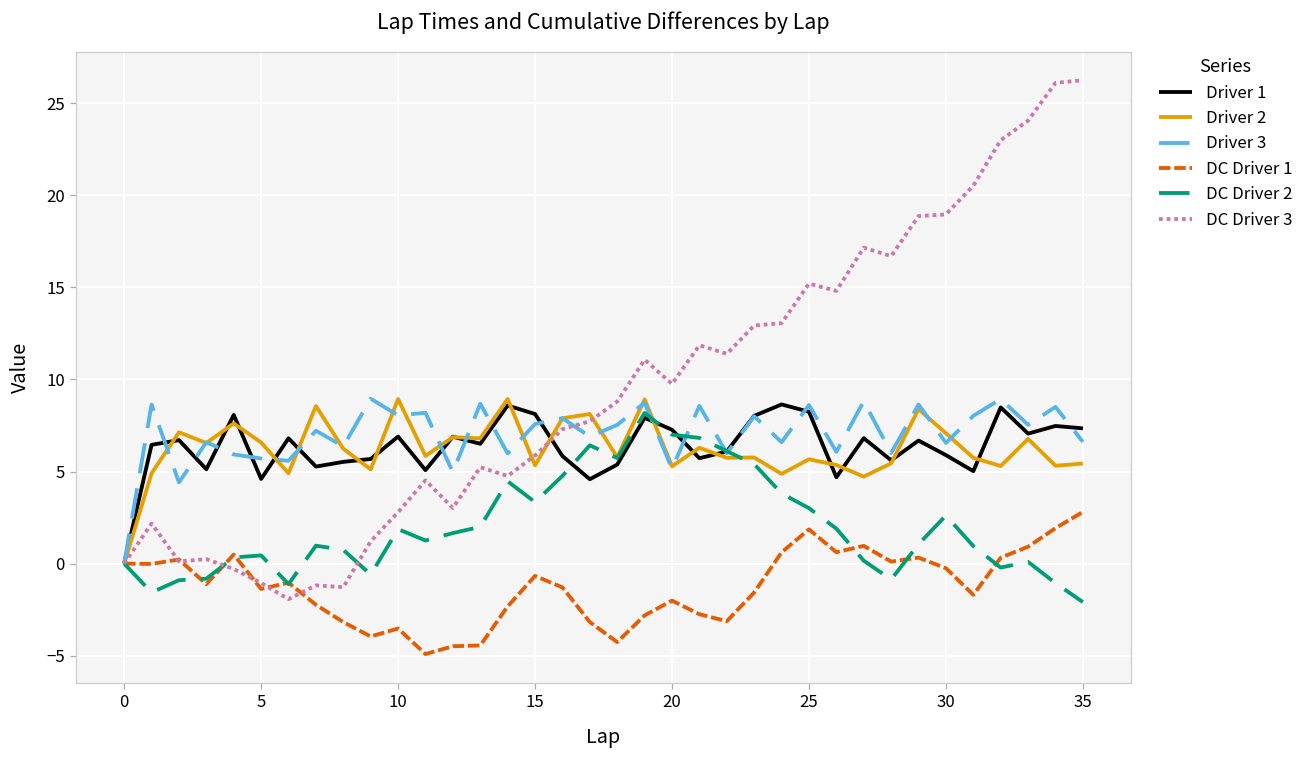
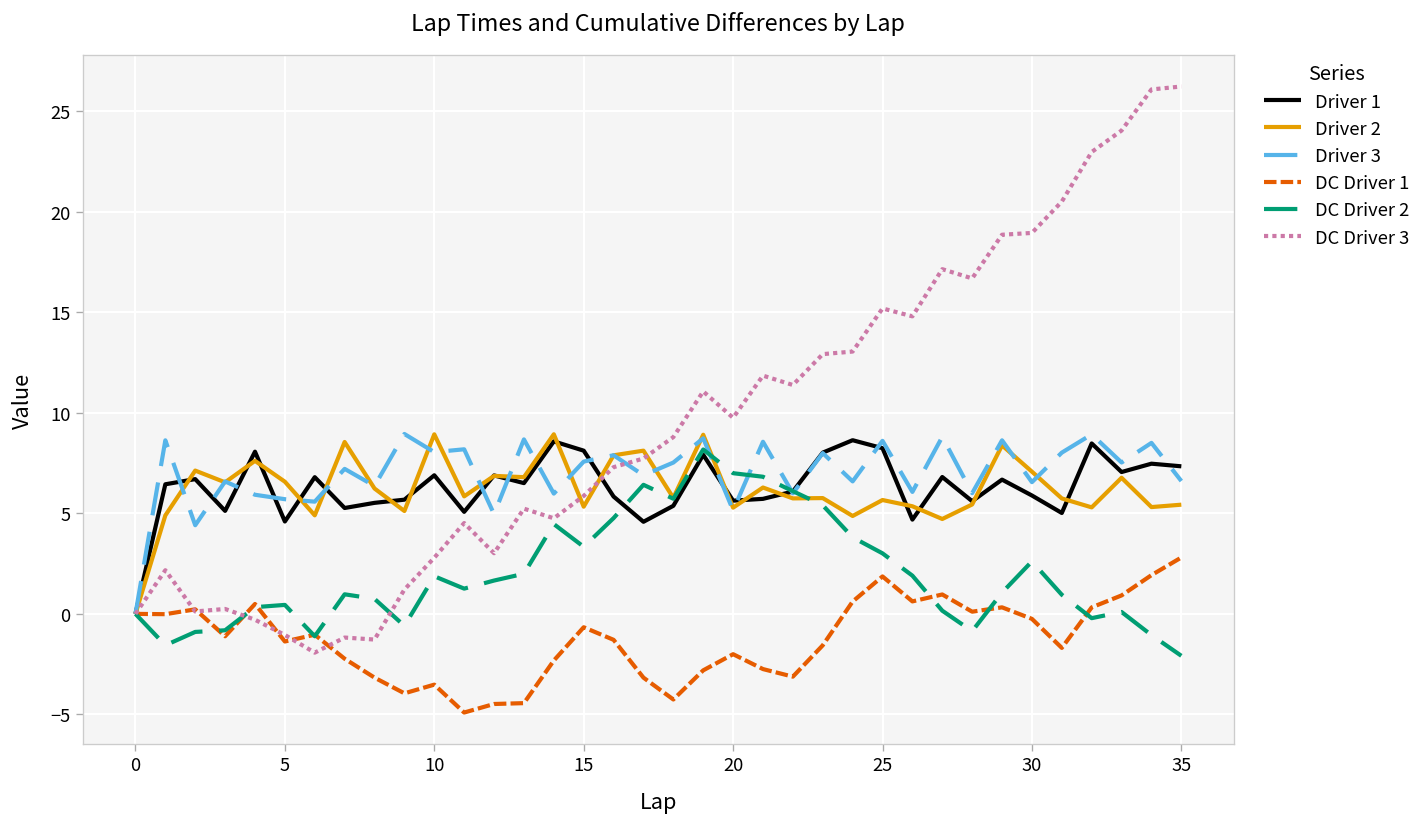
Driver 1, 20: 7.3 -> 5.6
